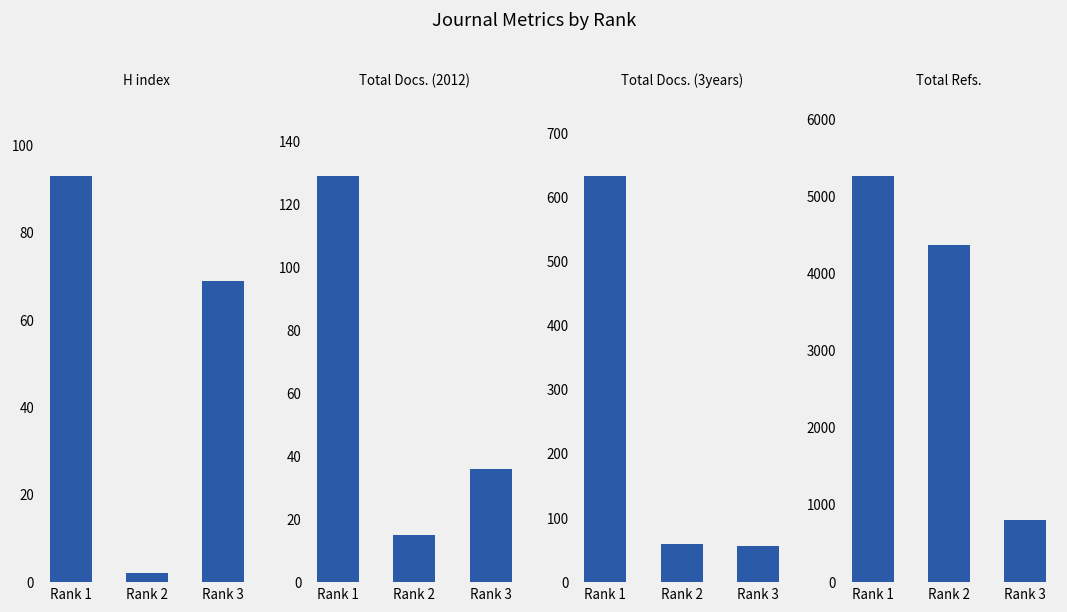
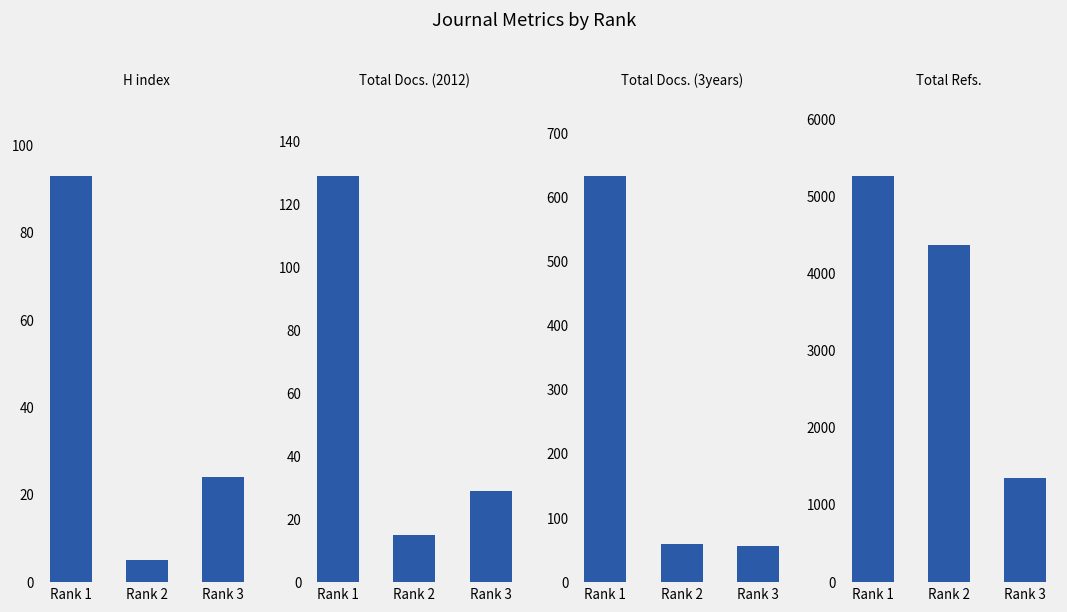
H index, Rank 2: 2 -> 5
H index, Rank 3: 69 -> 24
Total Docs. (2012), Rank 3: 36 -> 29
Total Refs., Rank 3: 800 -> 1300
